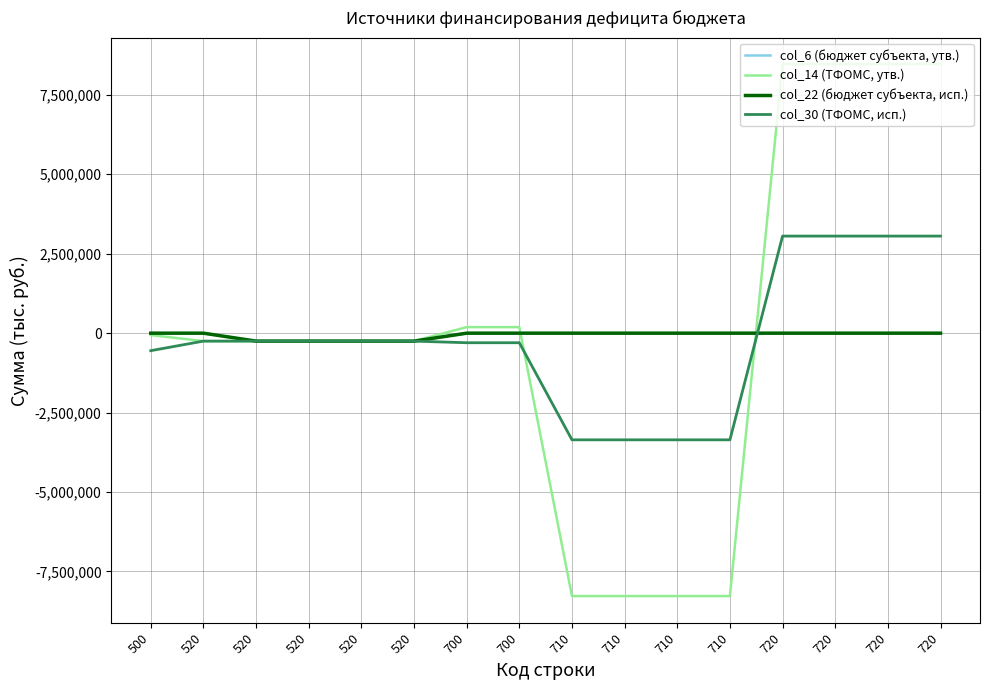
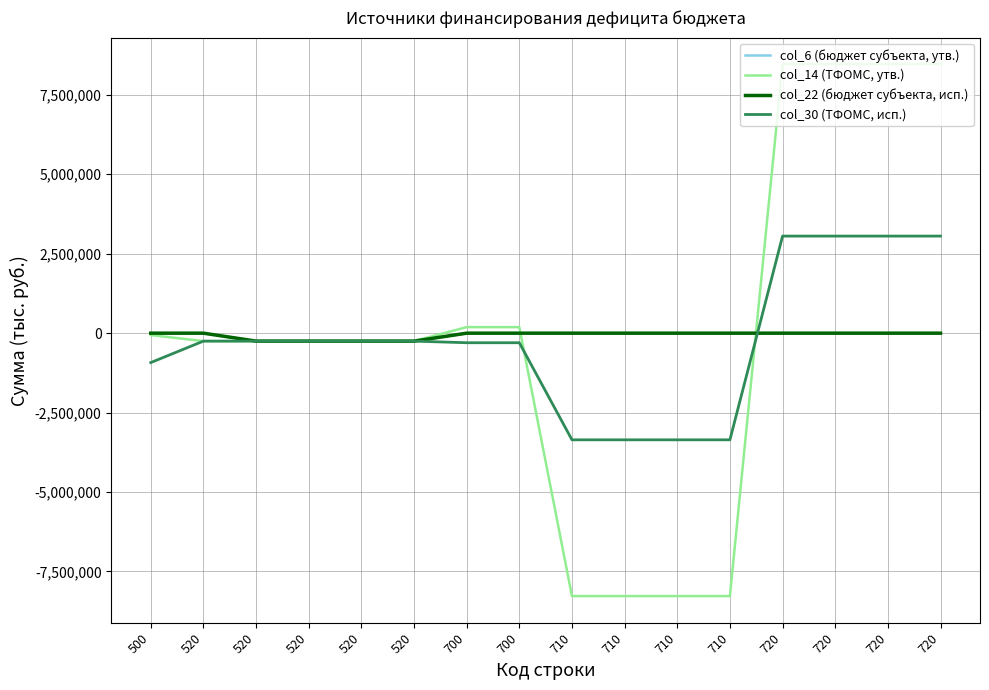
col_30 (ТФОМС, исп.), 500: -600,000 -> -900,000
